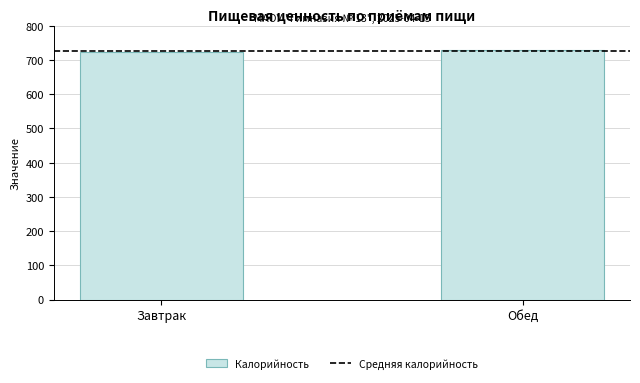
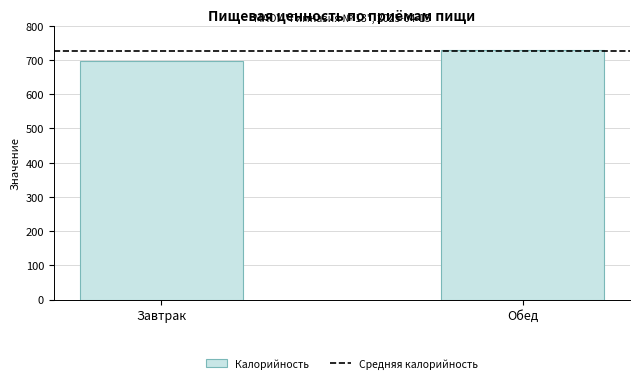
Завтрак: 720 -> 700
